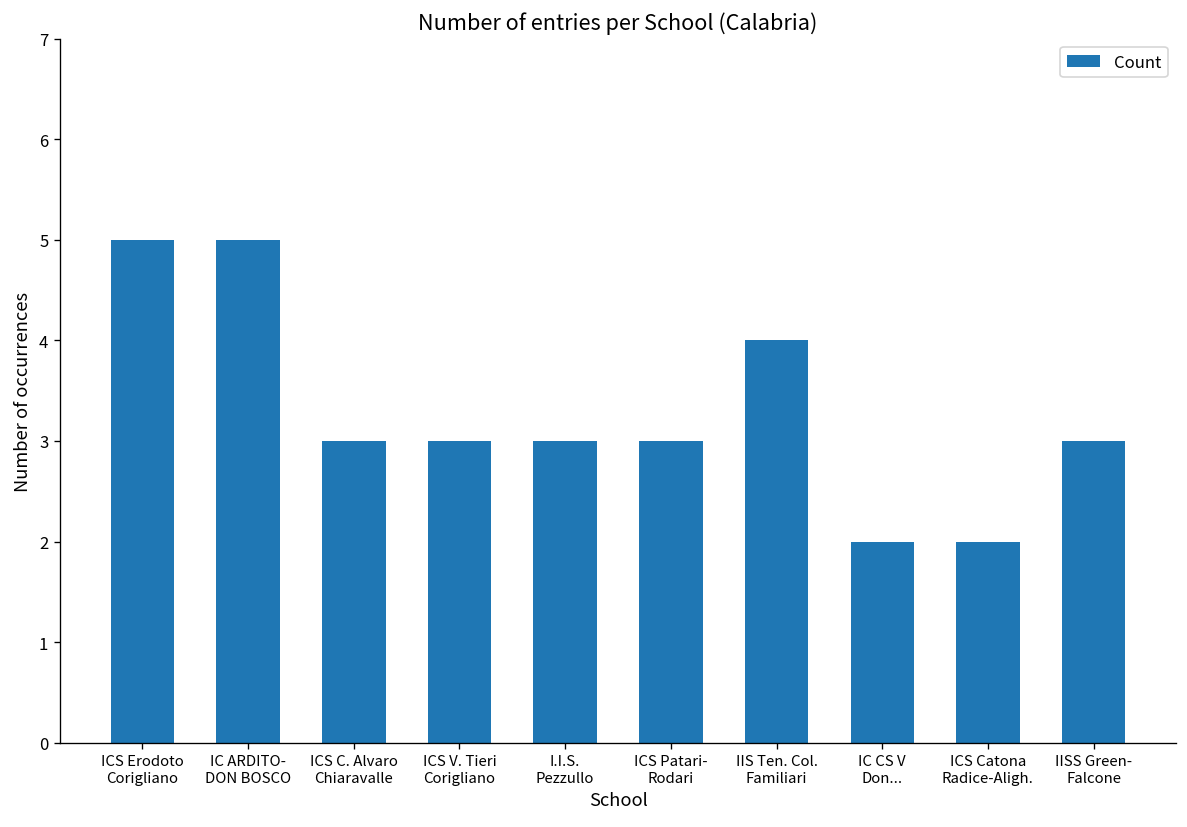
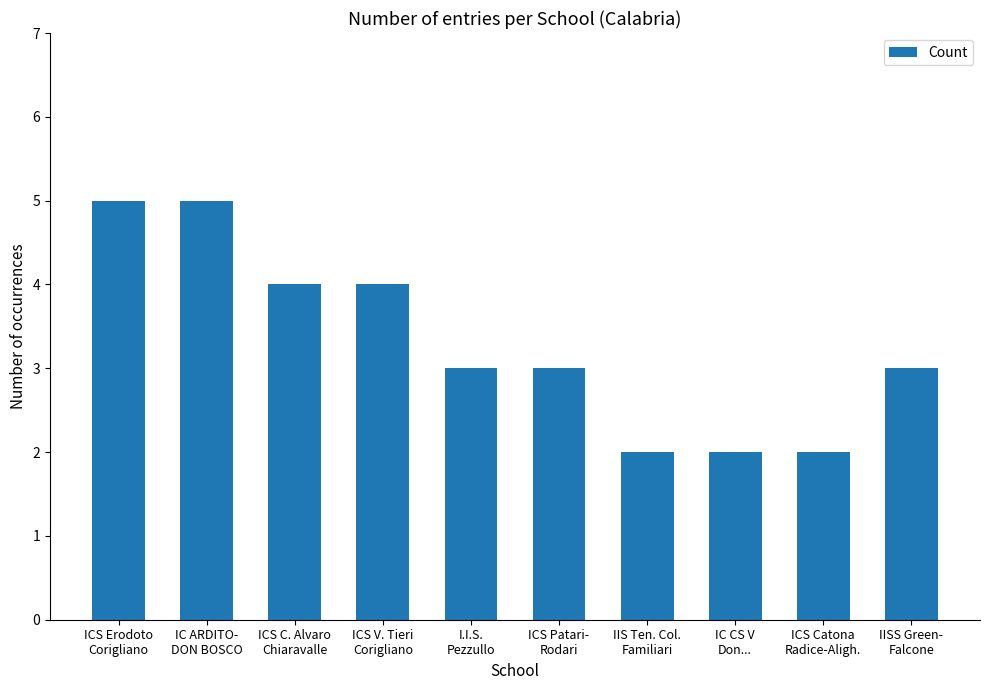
ICS C. Alvaro Chiaravalle: 3 -> 4
ICS V. Tieri Corigliano: 3 -> 4
IIS Ten. Col. Familiari: 4 -> 2
